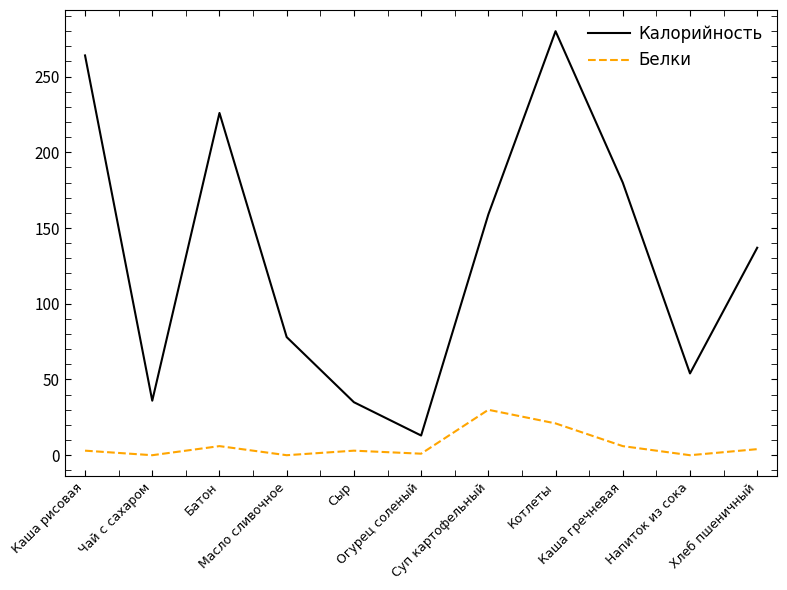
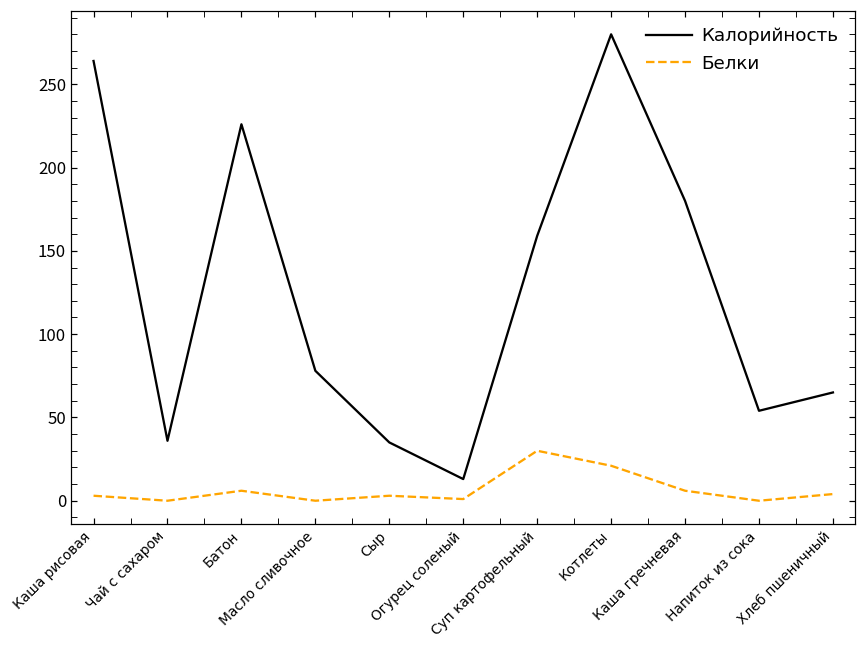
Калорийность, Хлеб пшеничный: 137 -> 65
